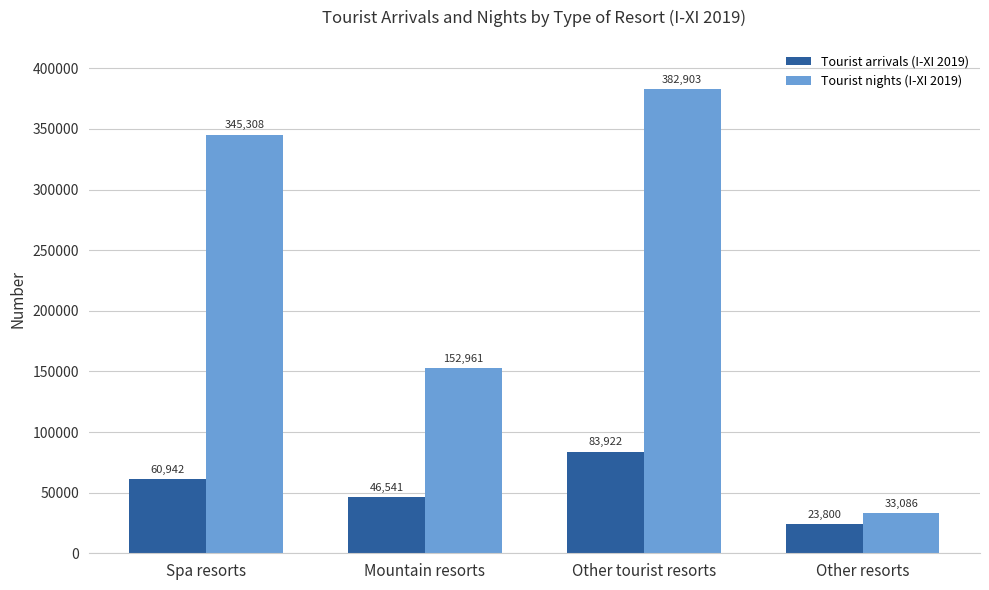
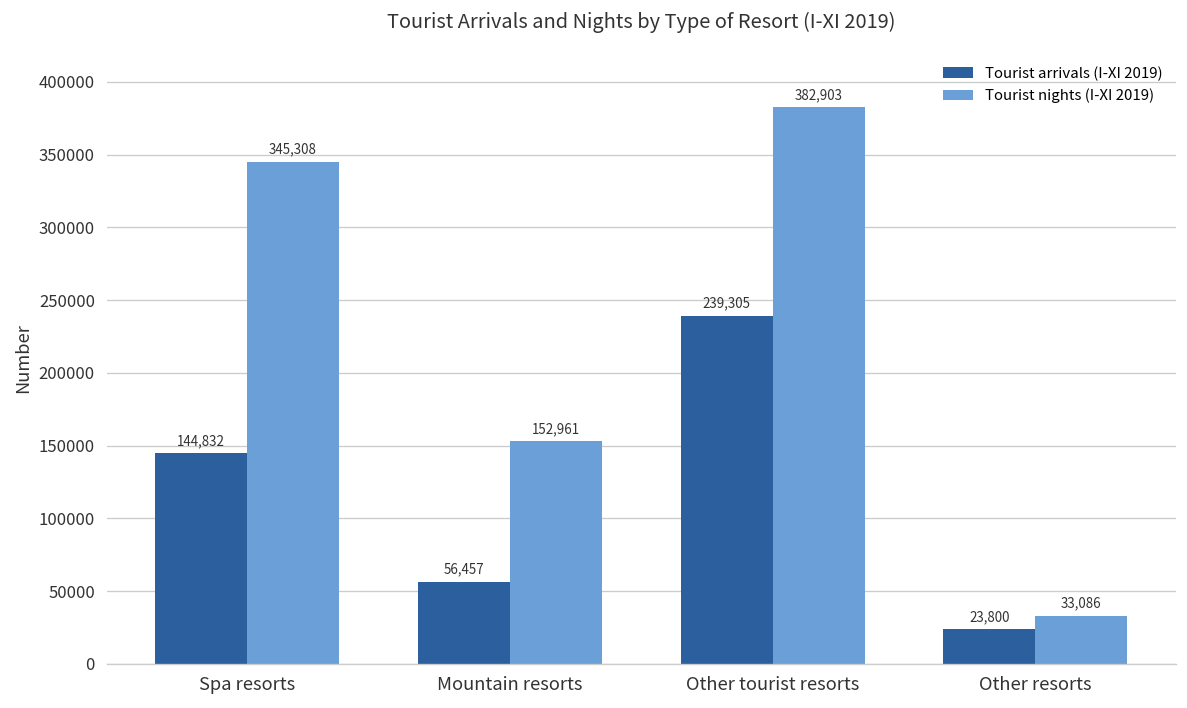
Tourist arrivals (I-XI 2019), Spa resorts: 60,942 -> 144,832
Tourist arrivals (I-XI 2019), Mountain resorts: 46,541 -> 56,457
Tourist arrivals (I-XI 2019), Other tourist resorts: 83,922 -> 239,305
